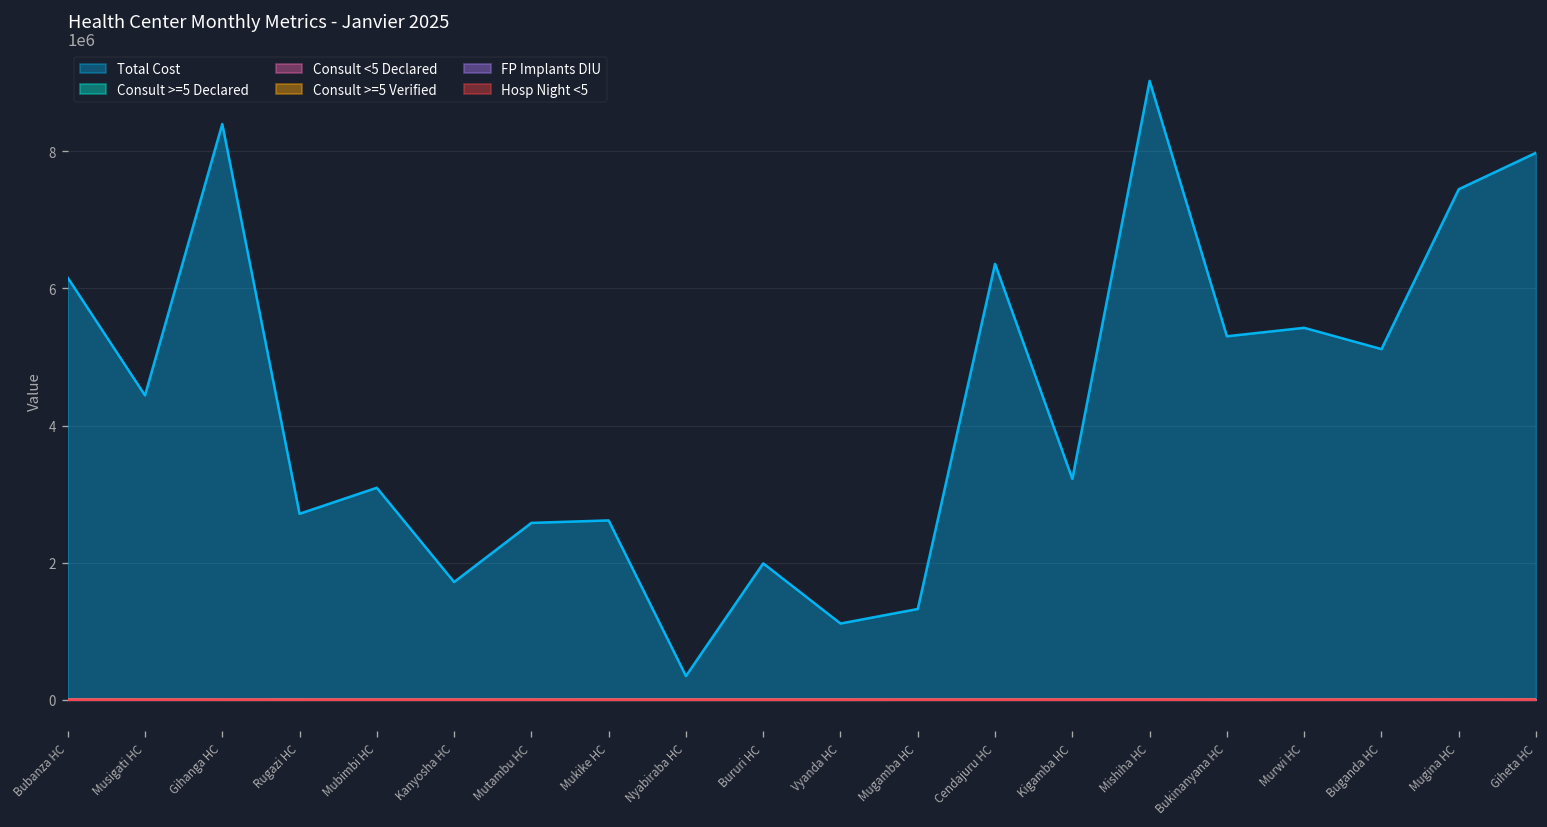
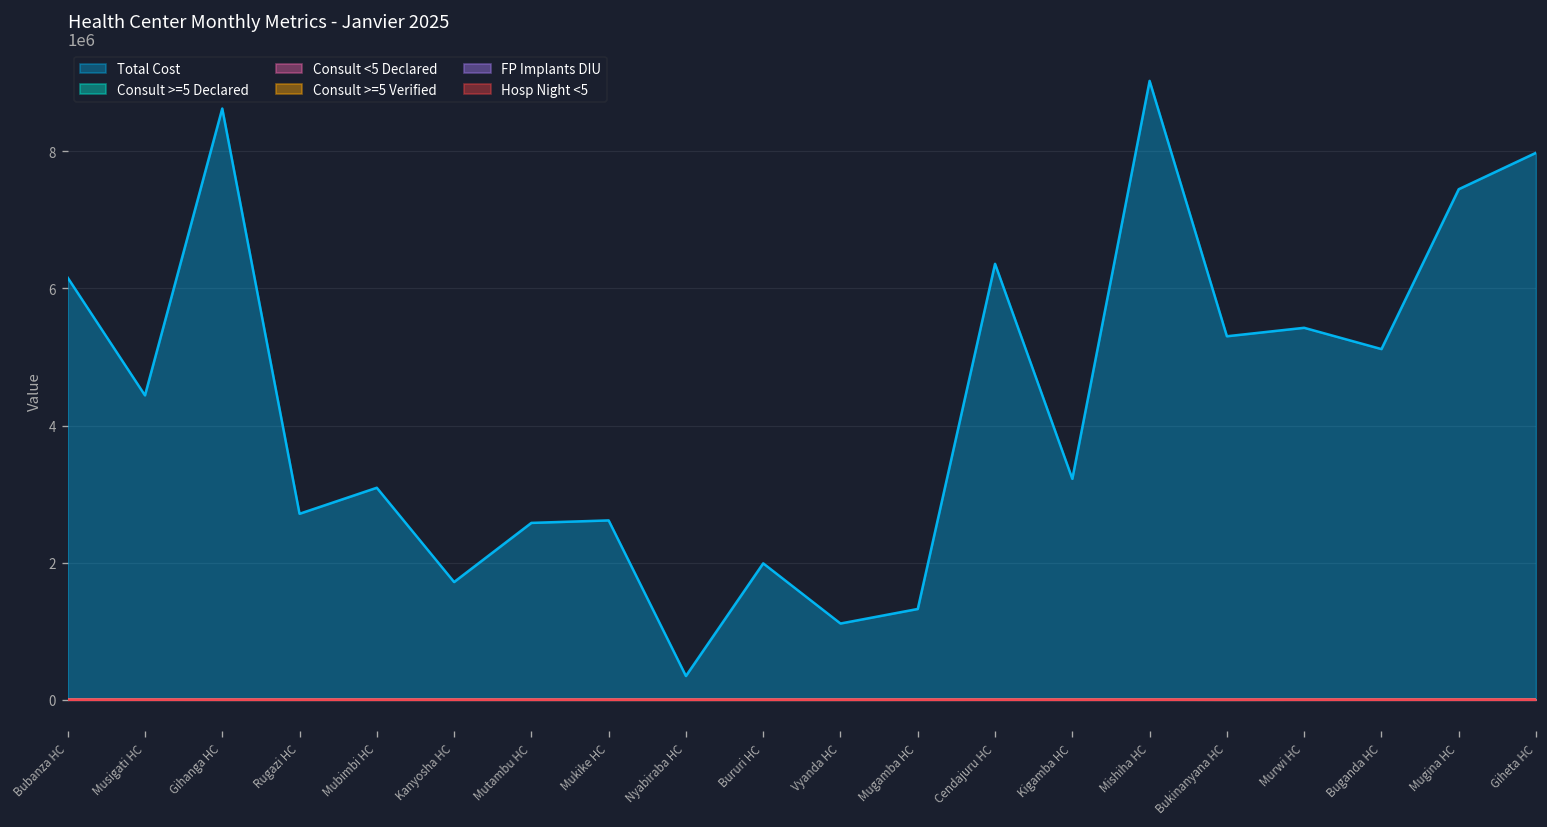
Total Cost, Gihanga HC: 8400000 -> 8600000
